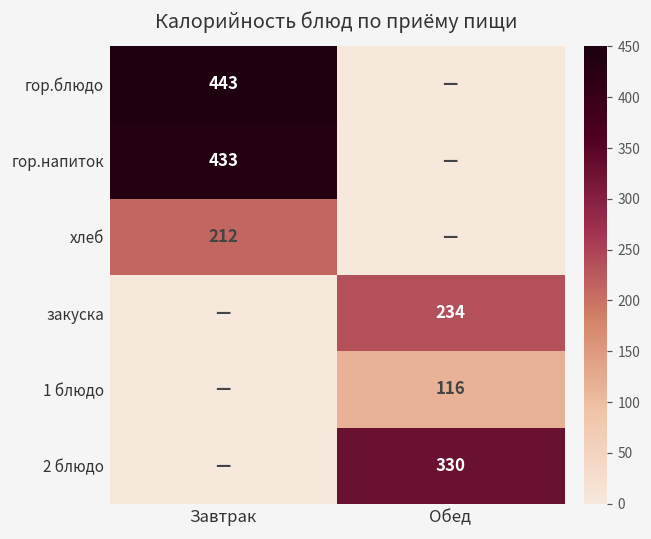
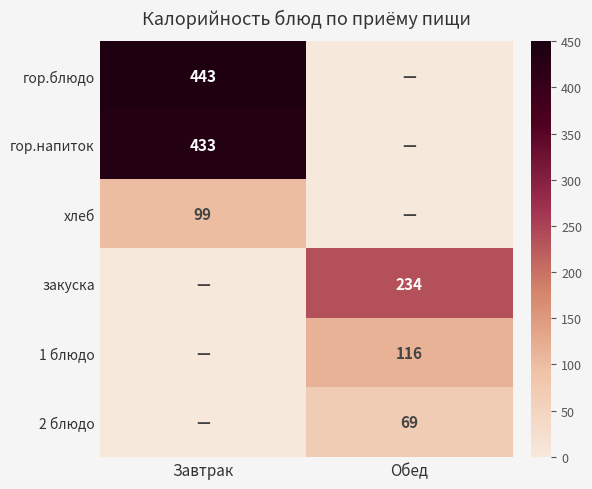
хлеб, Завтрак: 212 -> 99
2 блюдо, Обед: 330 -> 69
